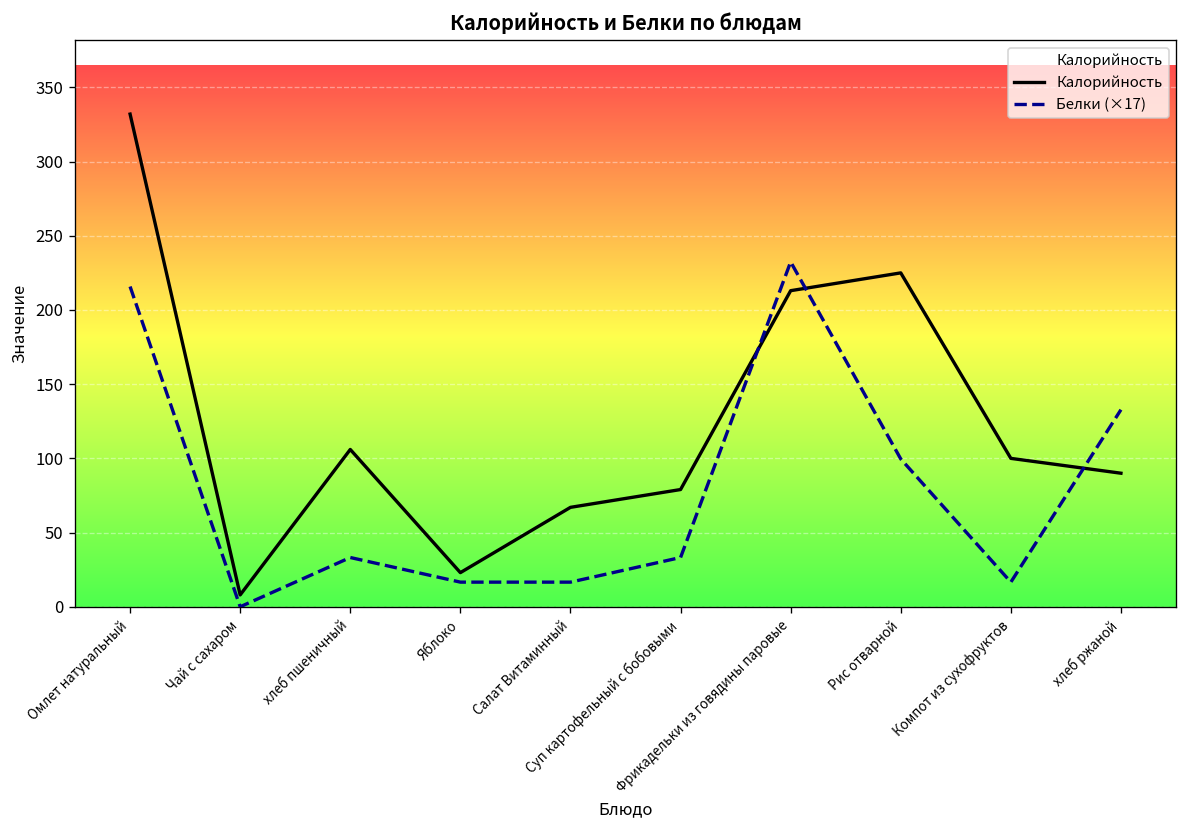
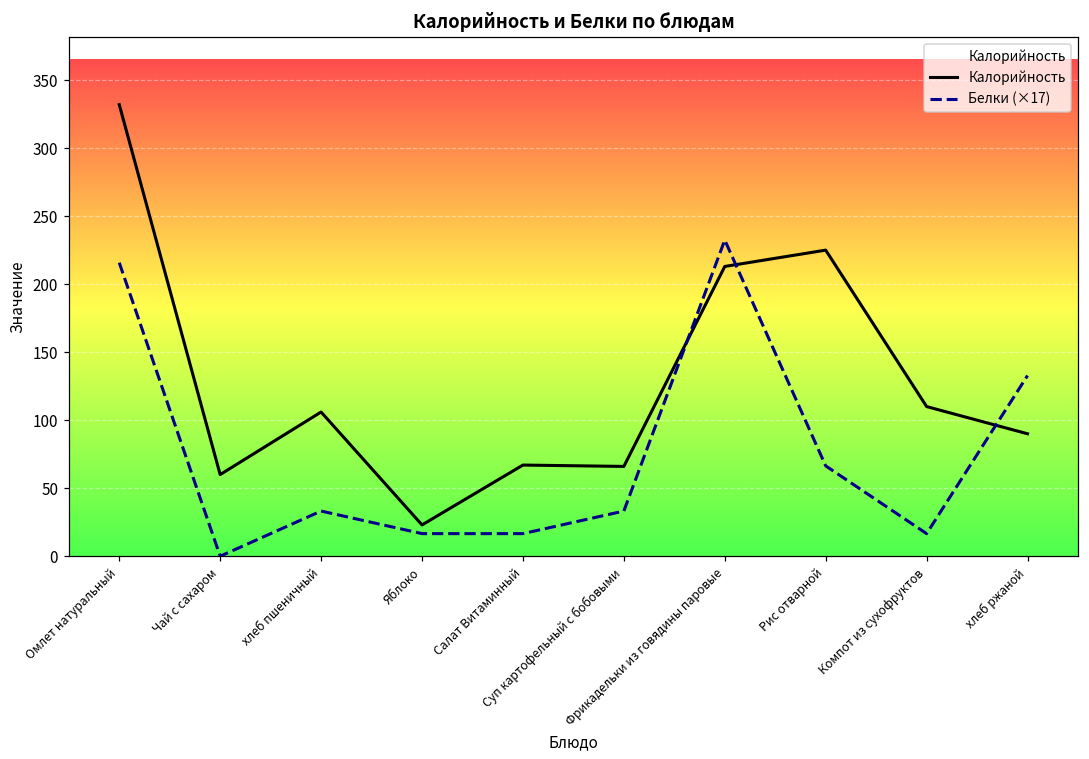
Калорийность, Чай с сахаром: 8 -> 60
Калорийность, Суп картофельный с бобовыми: 79 -> 66
Белки (×17), Рис отварной: 100 -> 66
Калорийность, Компот из сухофруктов: 100 -> 110
